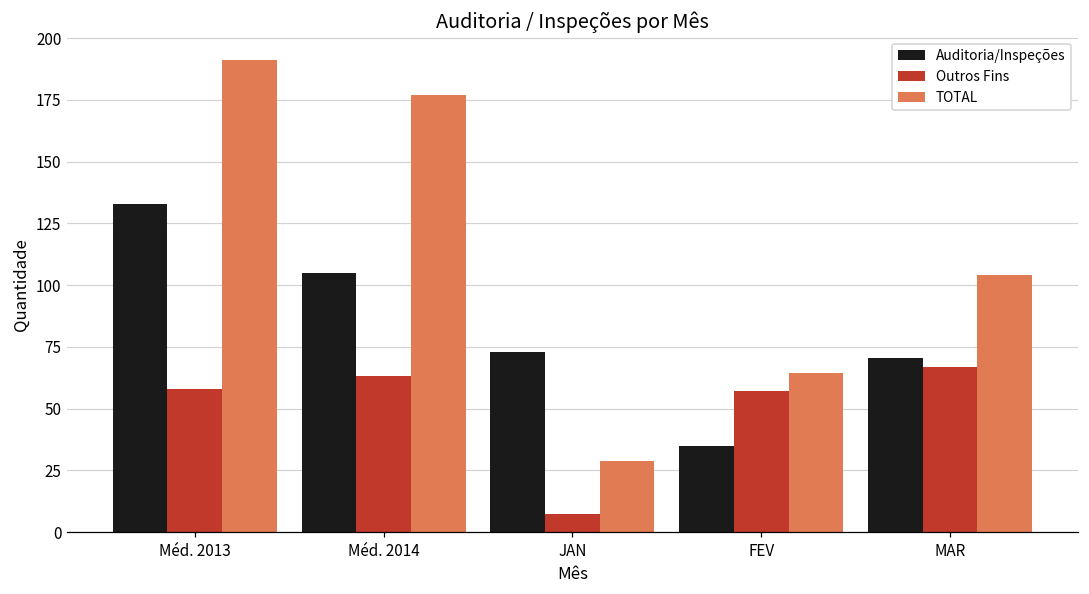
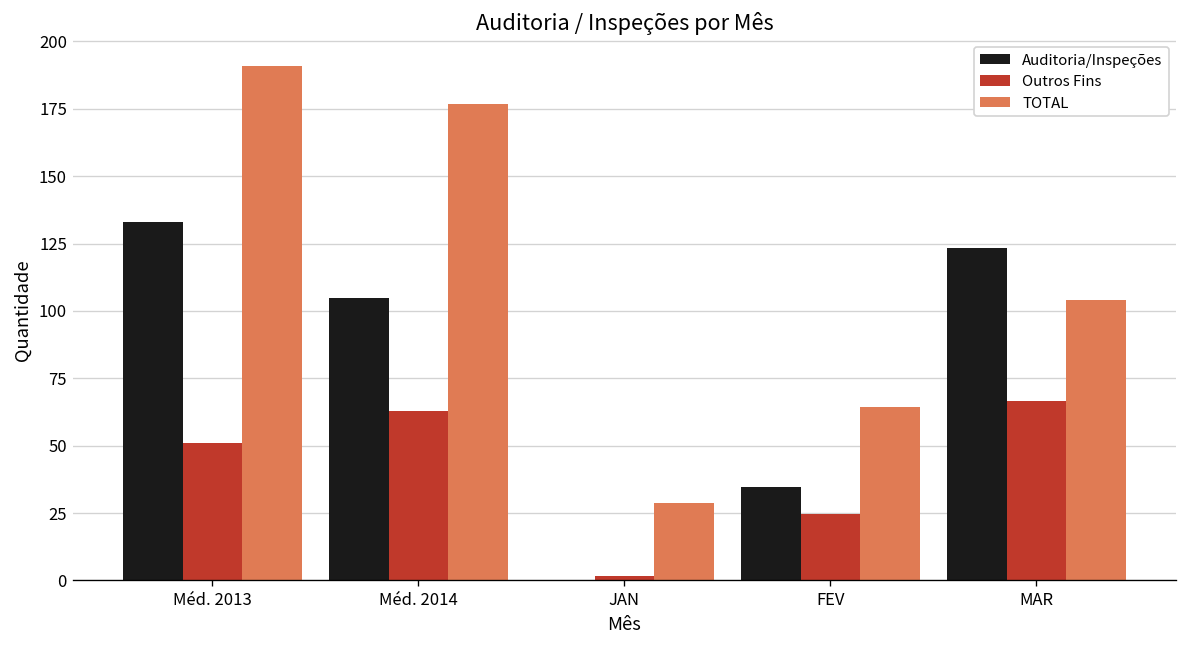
Outros Fins, Méd. 2013: 58 -> 51
Auditoria/Inspeções, JAN: 73 -> 0
Outros Fins, JAN: 7 -> 2
Outros Fins, FEV: 57 -> 25
Auditoria/Inspeções, MAR: 71 -> 124
